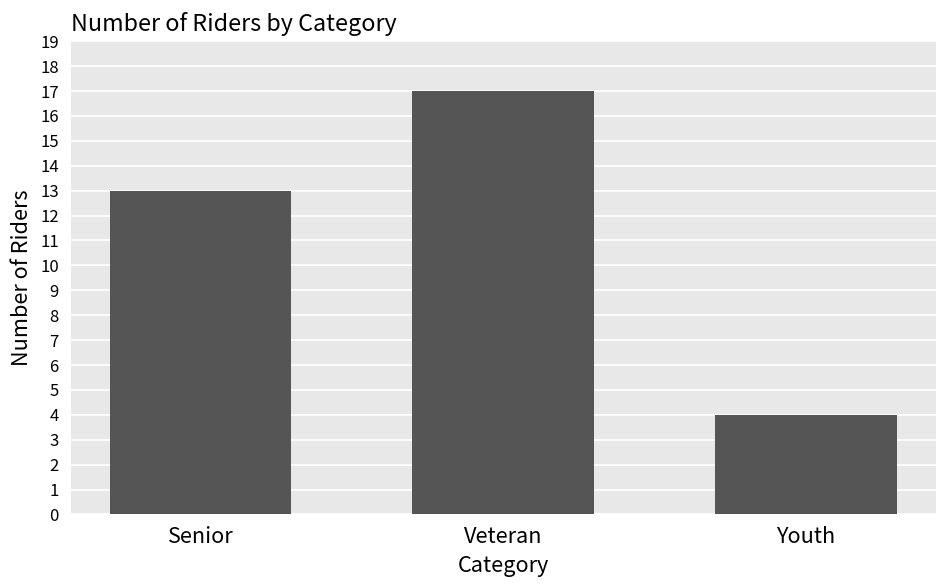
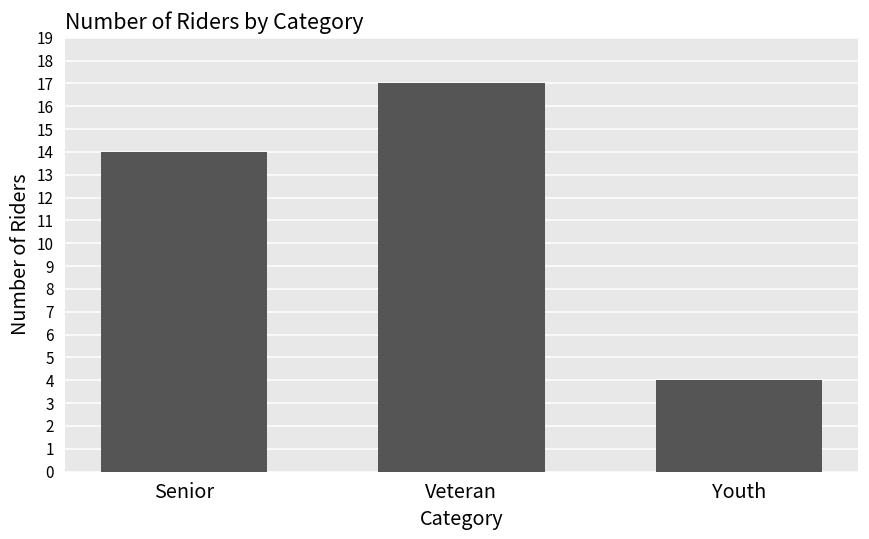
Senior: 13 -> 14
